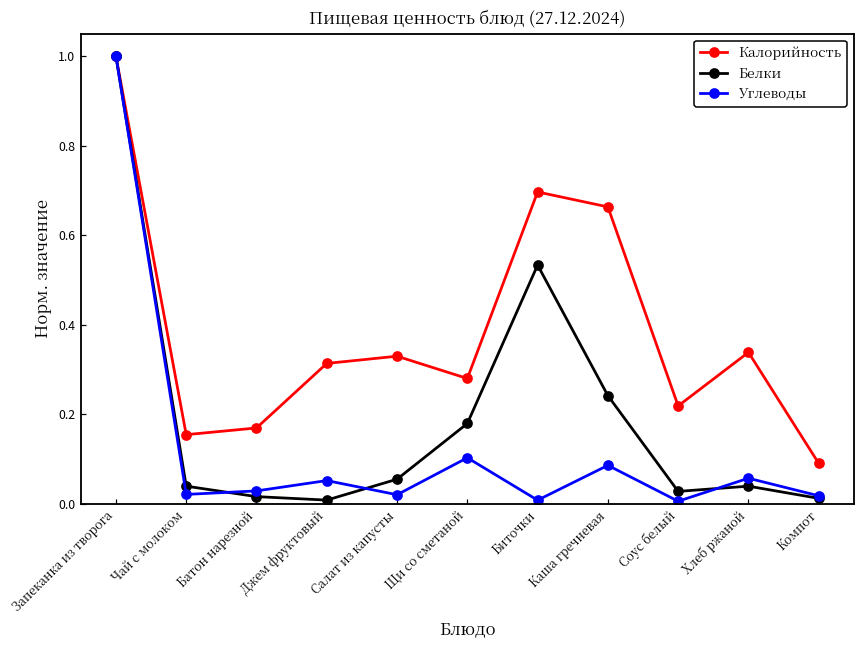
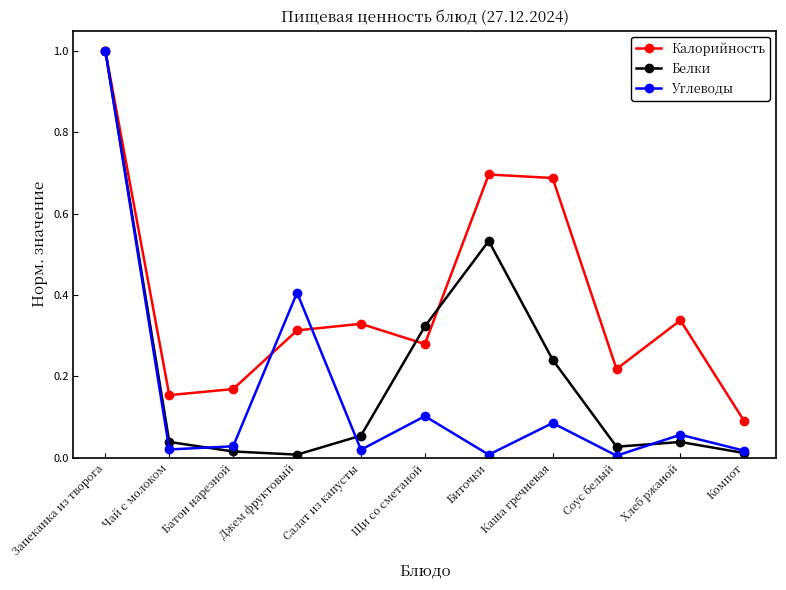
Углеводы, Джем фруктовый: 0.05 -> 0.41
Белки, Щи со сметаной: 0.18 -> 0.32
Калорийность, Каша гречневая: 0.66 -> 0.69
